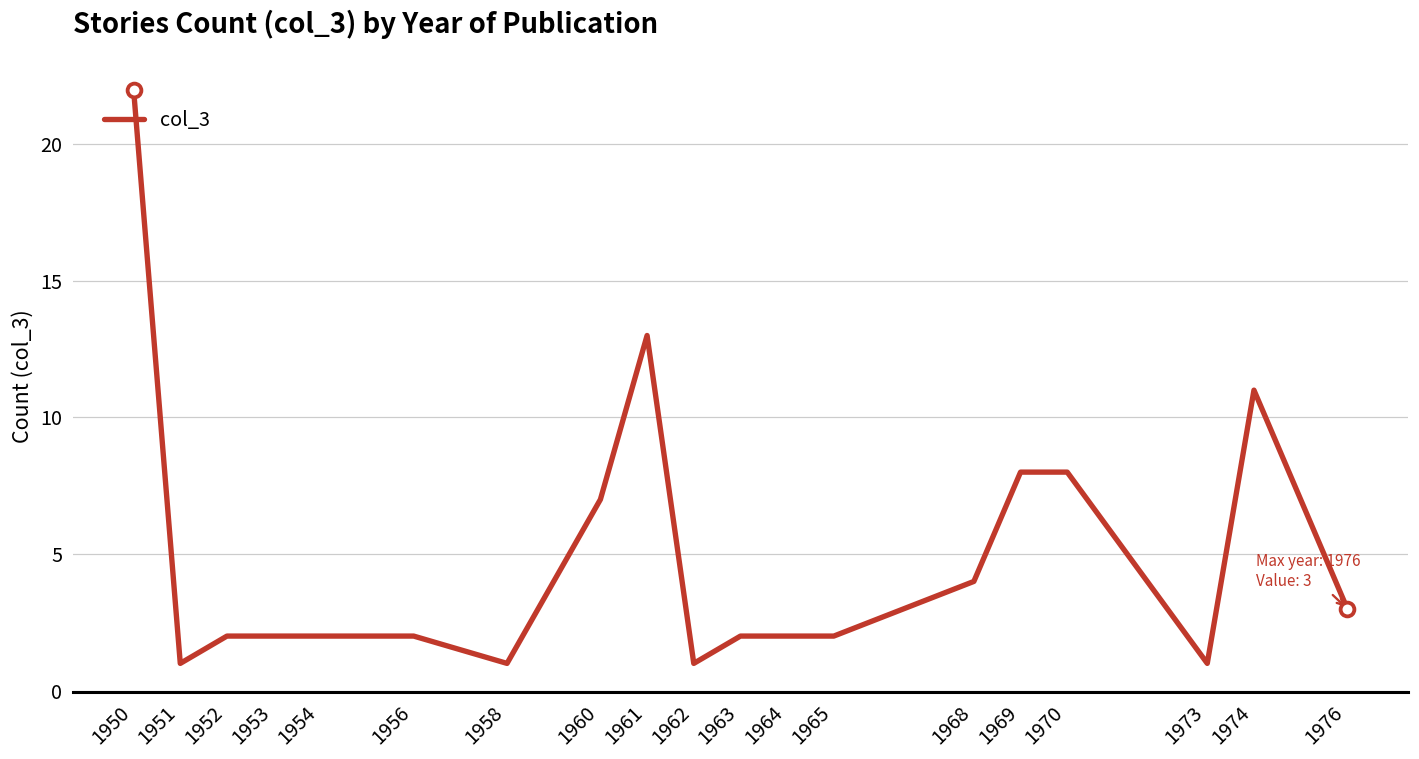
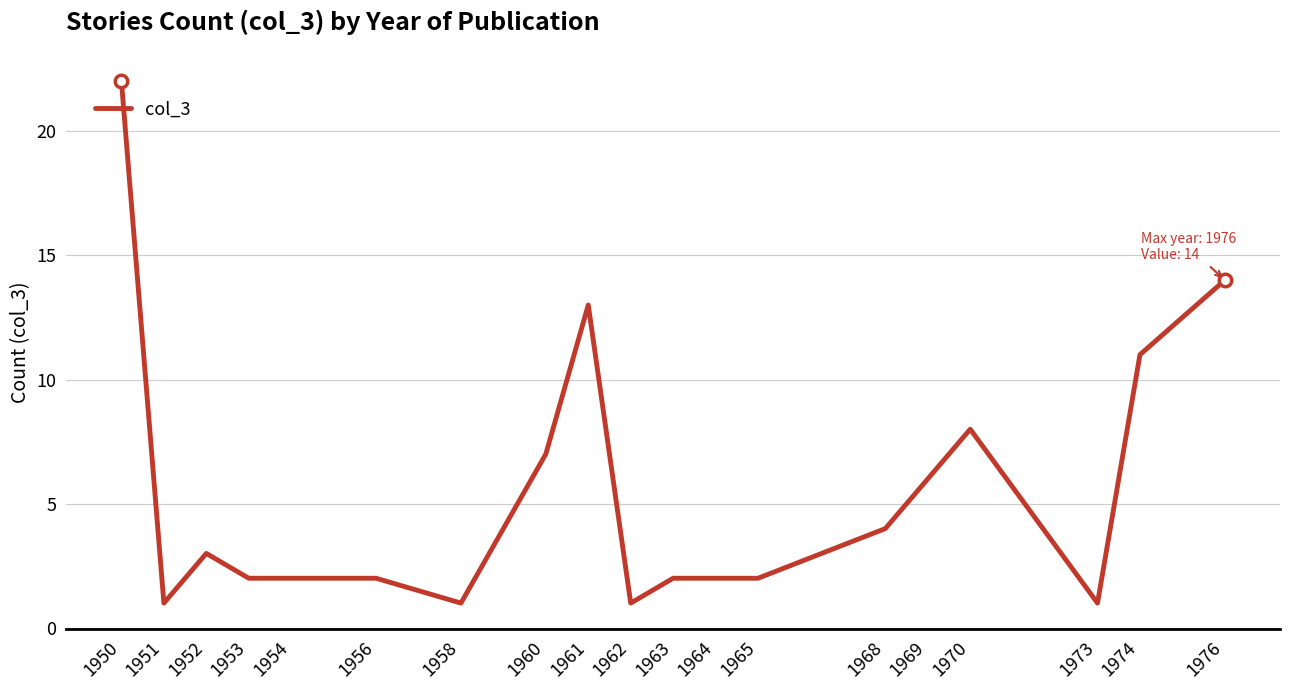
col_3, 1952: 2 -> 3
col_3, 1969: 8 -> 6
col_3, 1976: 3 -> 14
